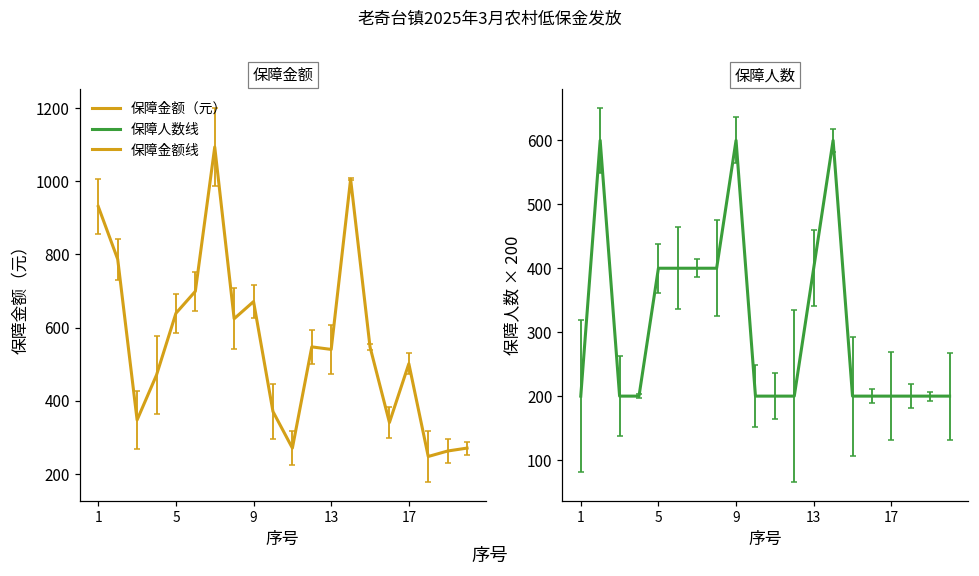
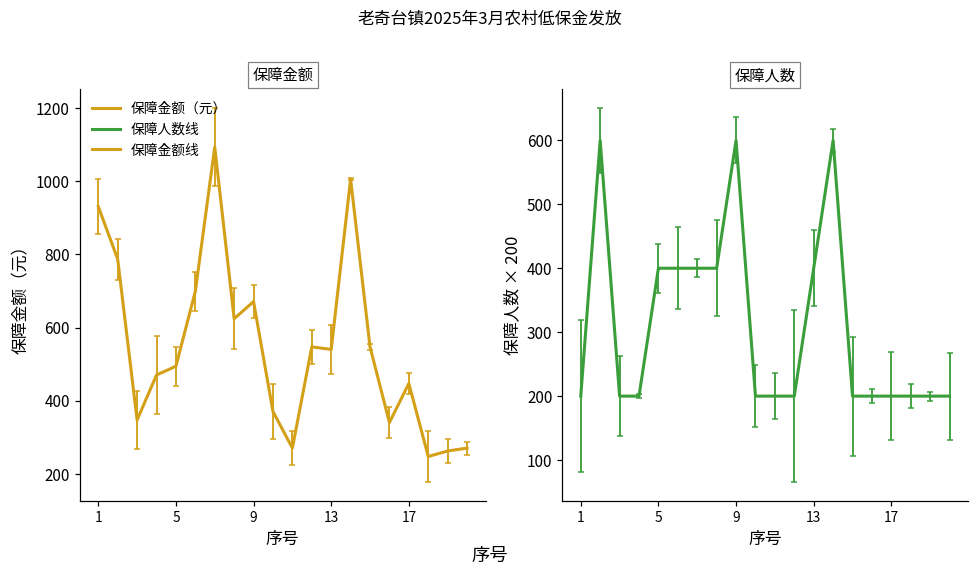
保障金额, 保障金额（元）, 5: 640 -> 490
保障金额, 保障金额（元）, 17: 500 -> 450
